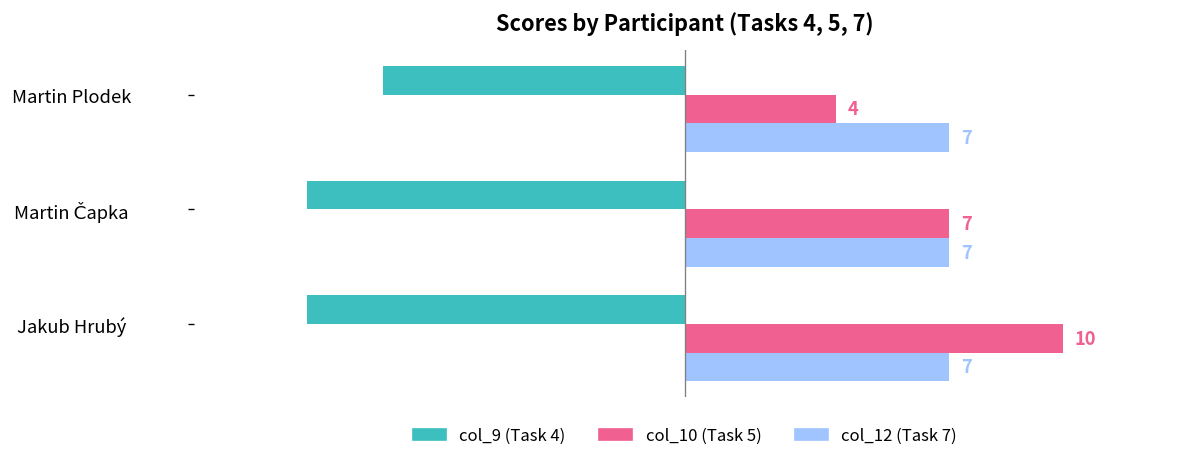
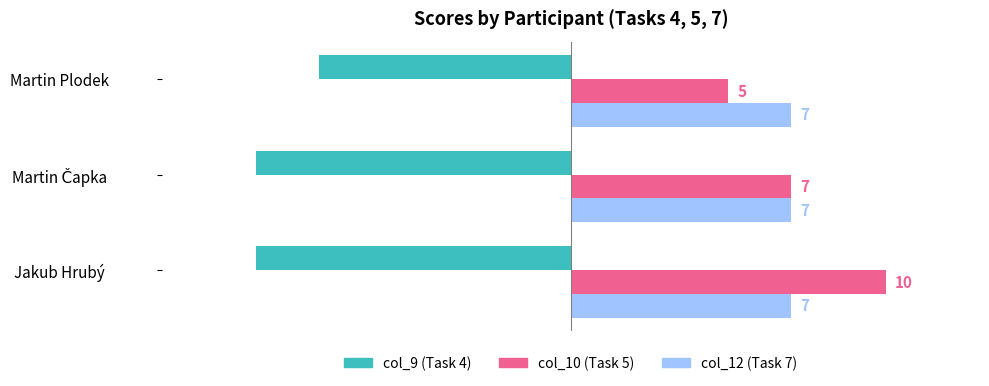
col_10 (Task 5), Martin Plodek: 4 -> 5
